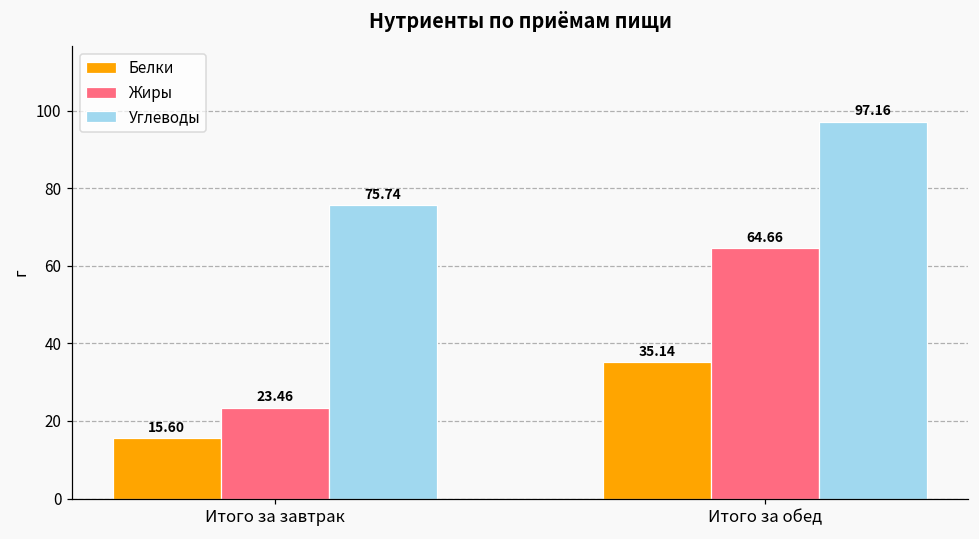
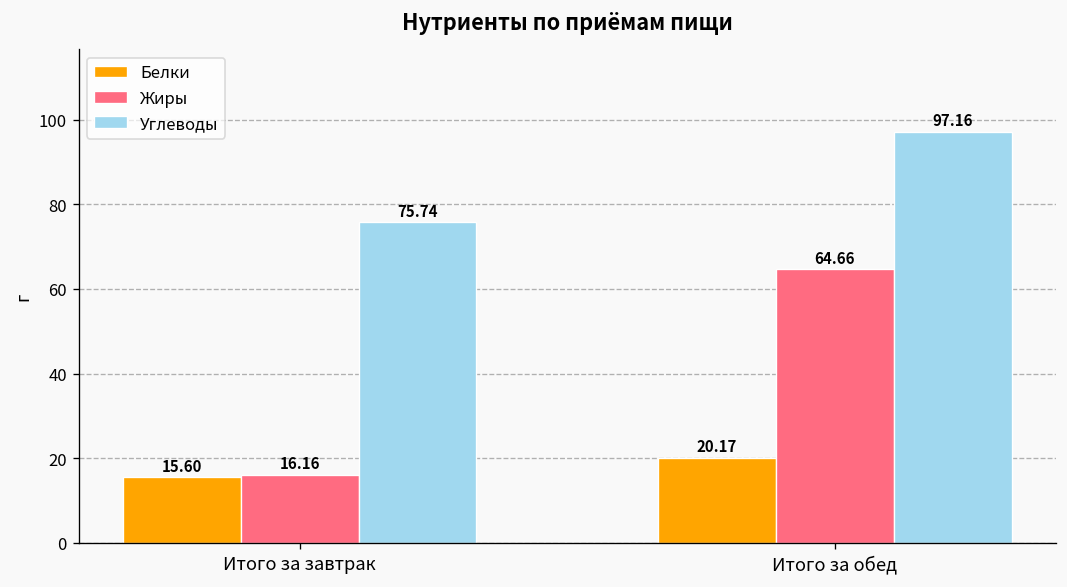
Жиры, Итого за завтрак: 23.46 -> 16.16
Белки, Итого за обед: 35.14 -> 20.17
